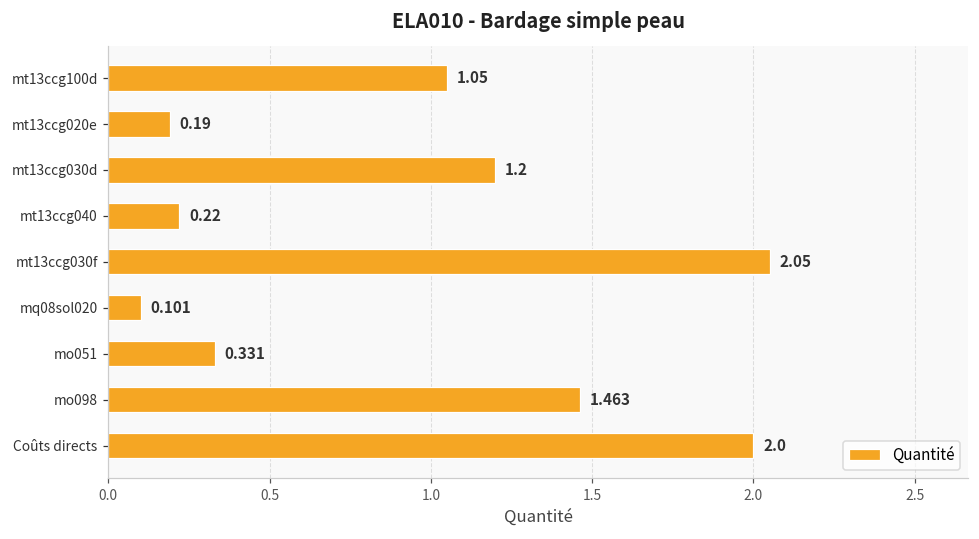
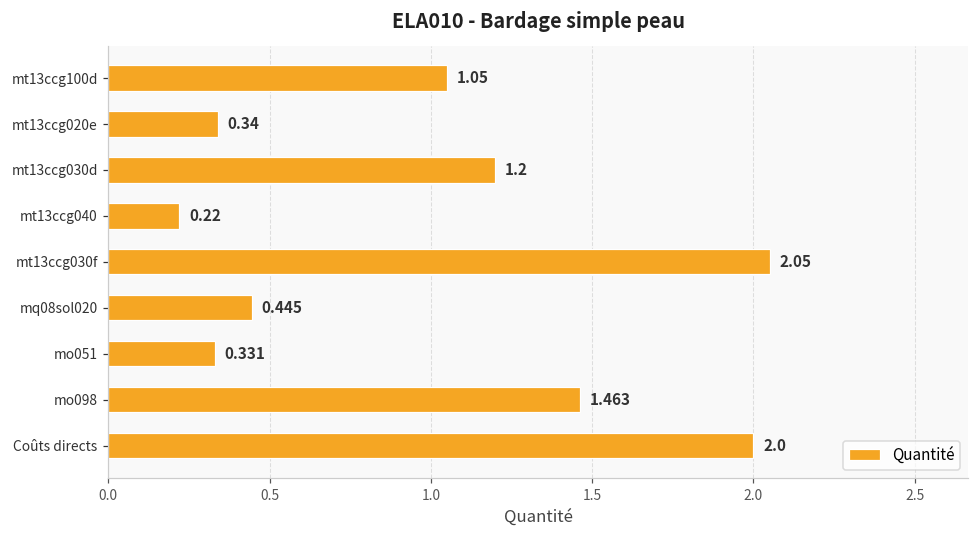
mt13ccg020e: 0.19 -> 0.34
mq08sol020: 0.101 -> 0.445
